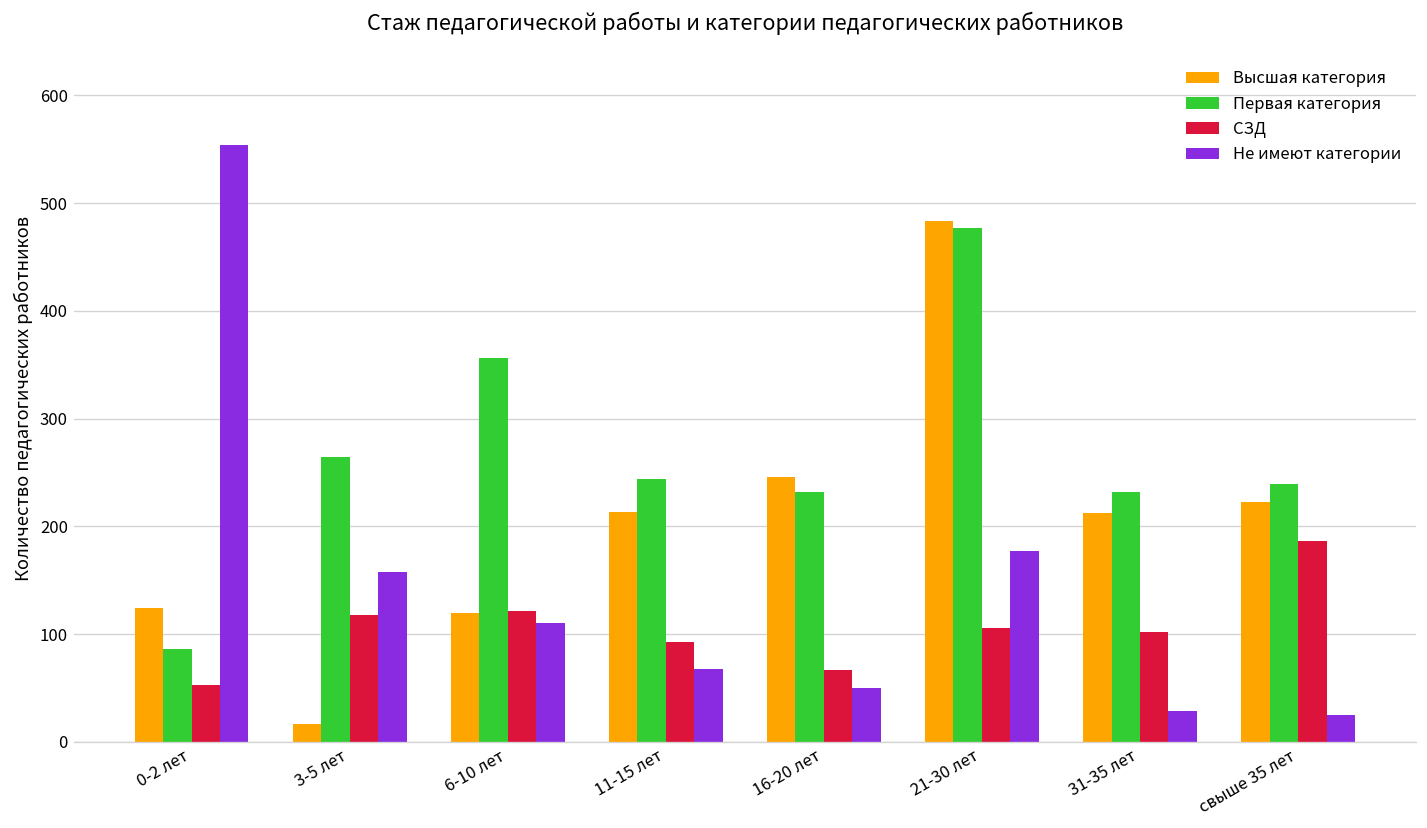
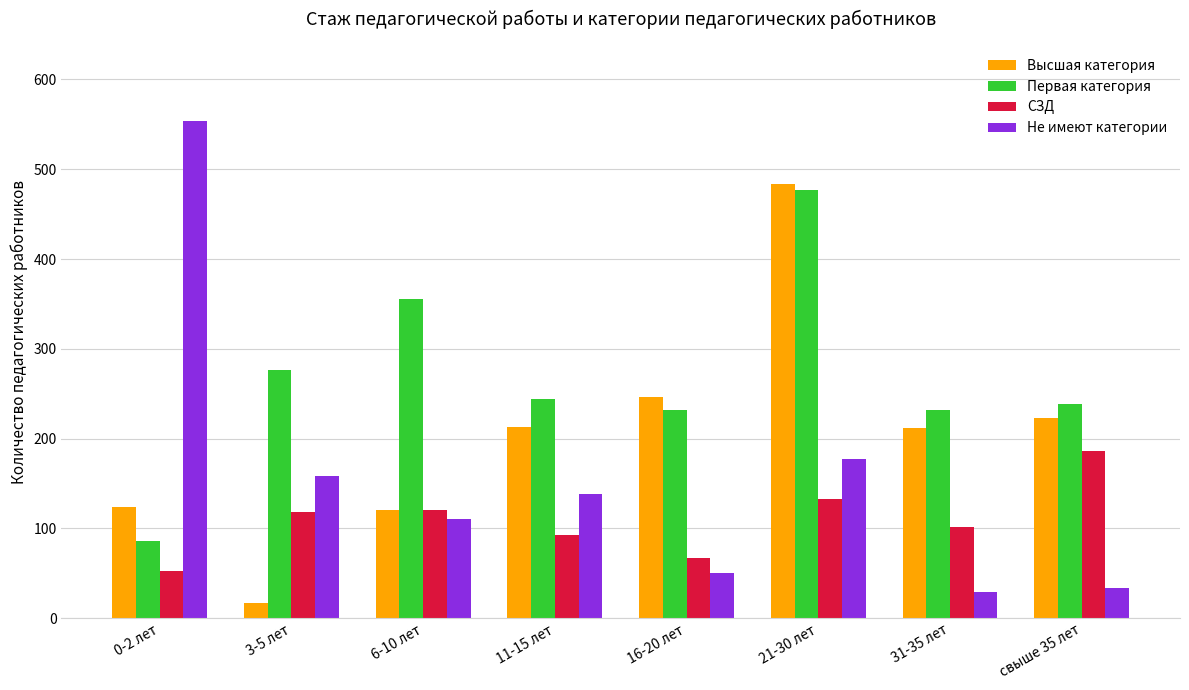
Первая категория, 3-5 лет: 260 -> 280
Не имеют категории, 11-15 лет: 70 -> 140
СЗД, 21-30 лет: 110 -> 130
Не имеют категории, свыше 35 лет: 25 -> 34
